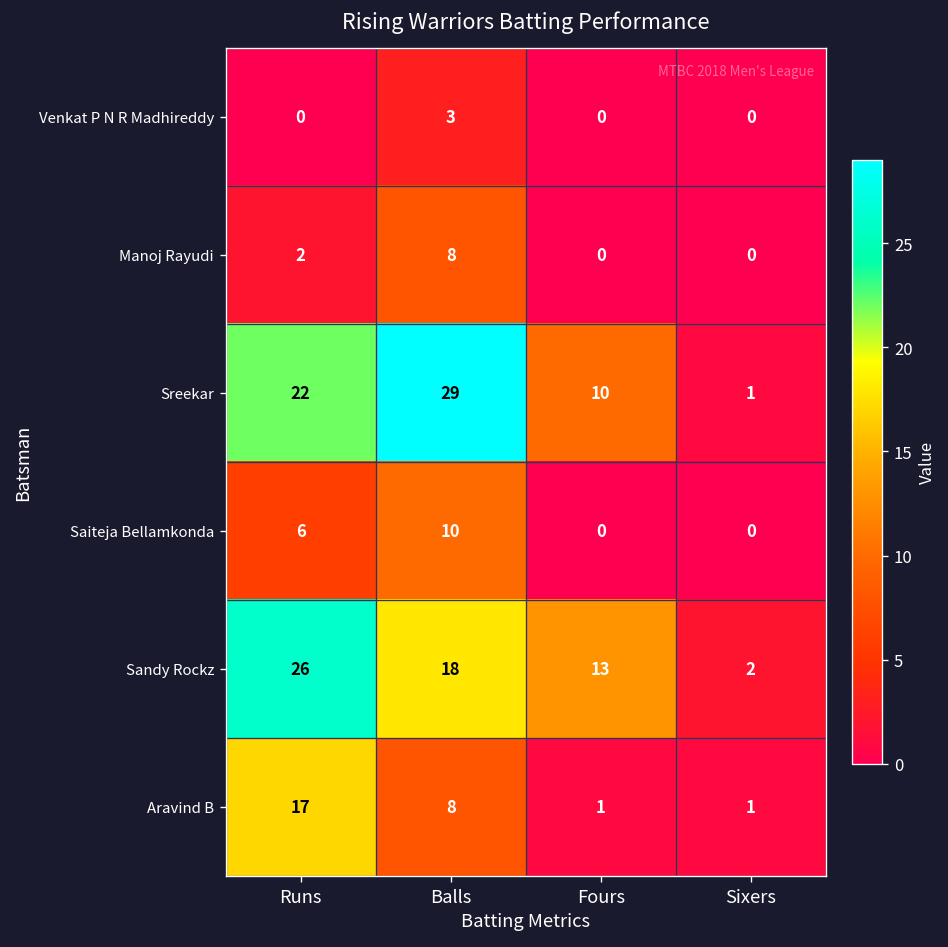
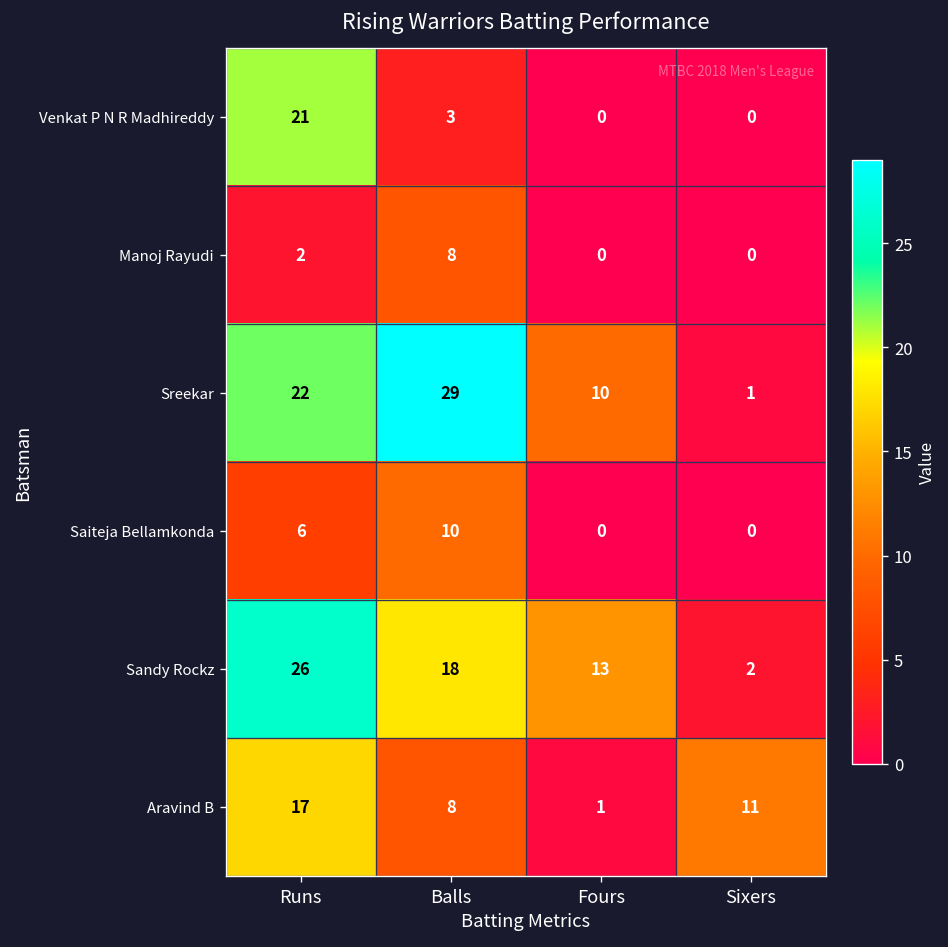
Venkat P N R Madhireddy, Runs: 0 -> 21
Aravind B, Sixers: 1 -> 11
